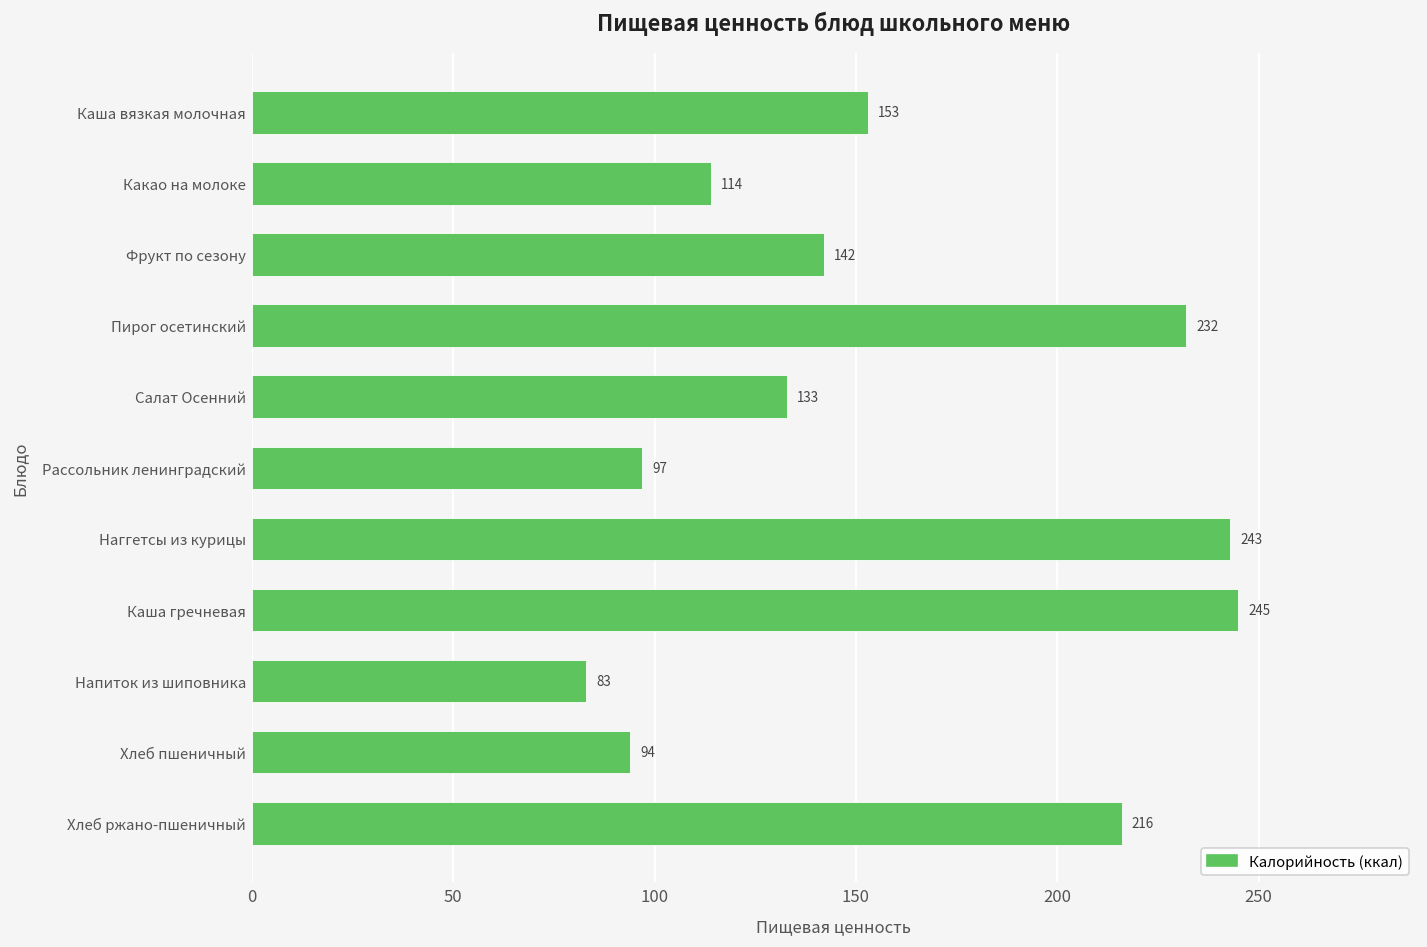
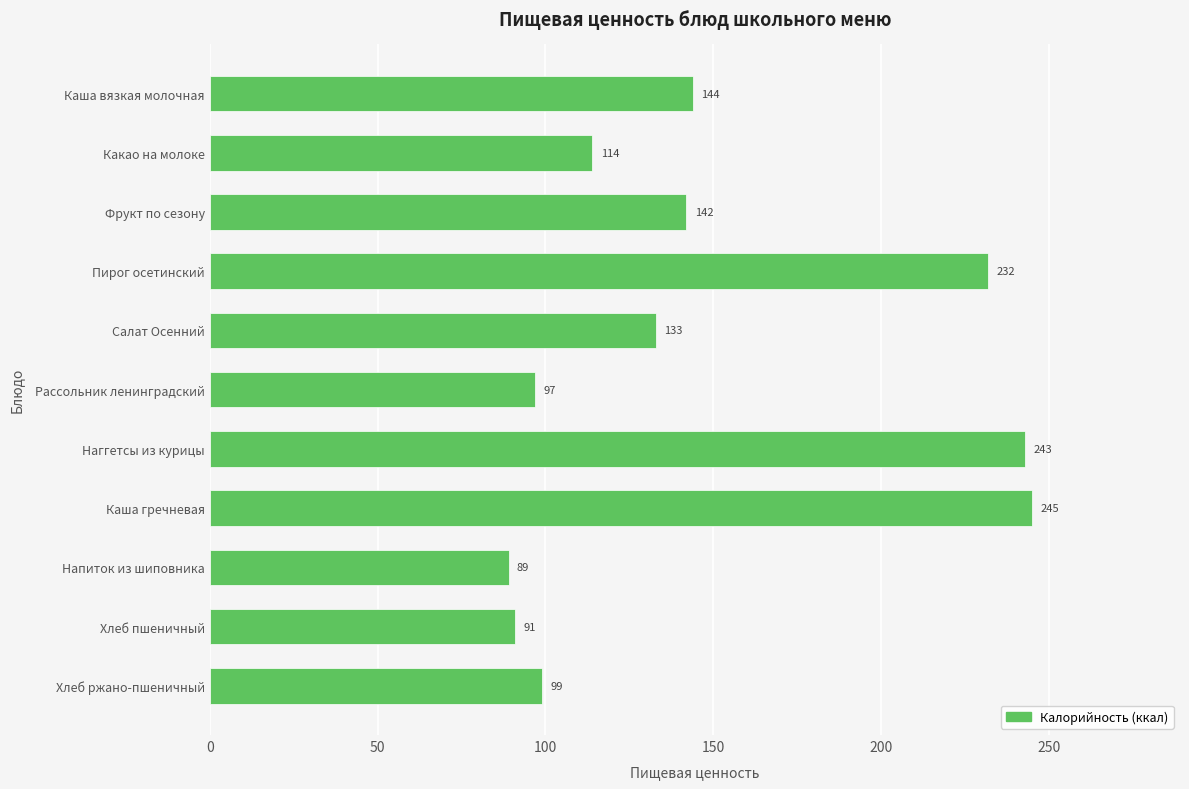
Каша вязкая молочная: 153 -> 144
Напиток из шиповника: 83 -> 89
Хлеб пшеничный: 94 -> 91
Хлеб ржано-пшеничный: 216 -> 99
